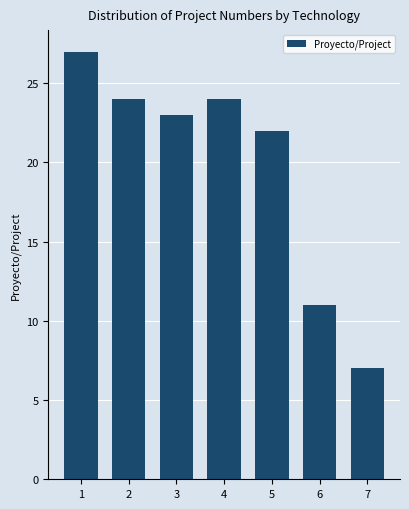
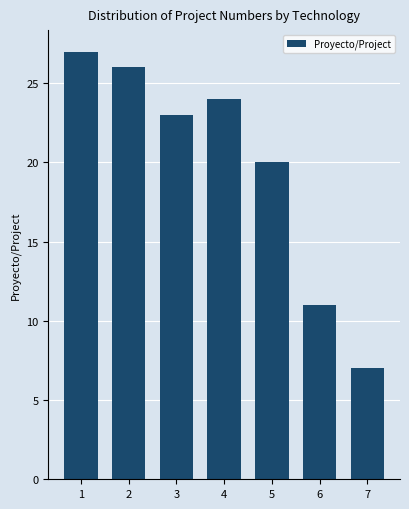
2: 24 -> 26
5: 22 -> 20
